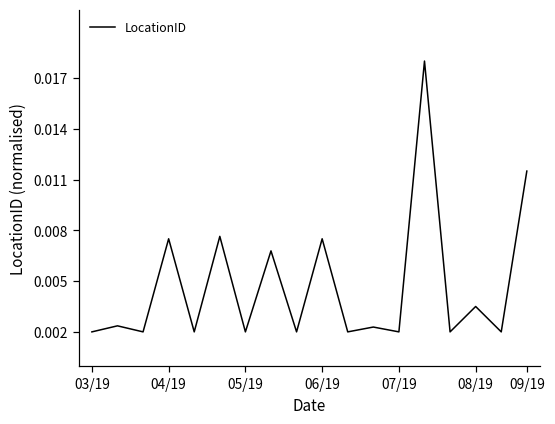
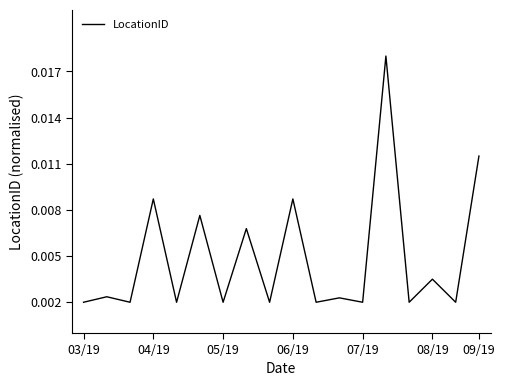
04/19: 0.0075 -> 0.0087
06/19: 0.0075 -> 0.0087
